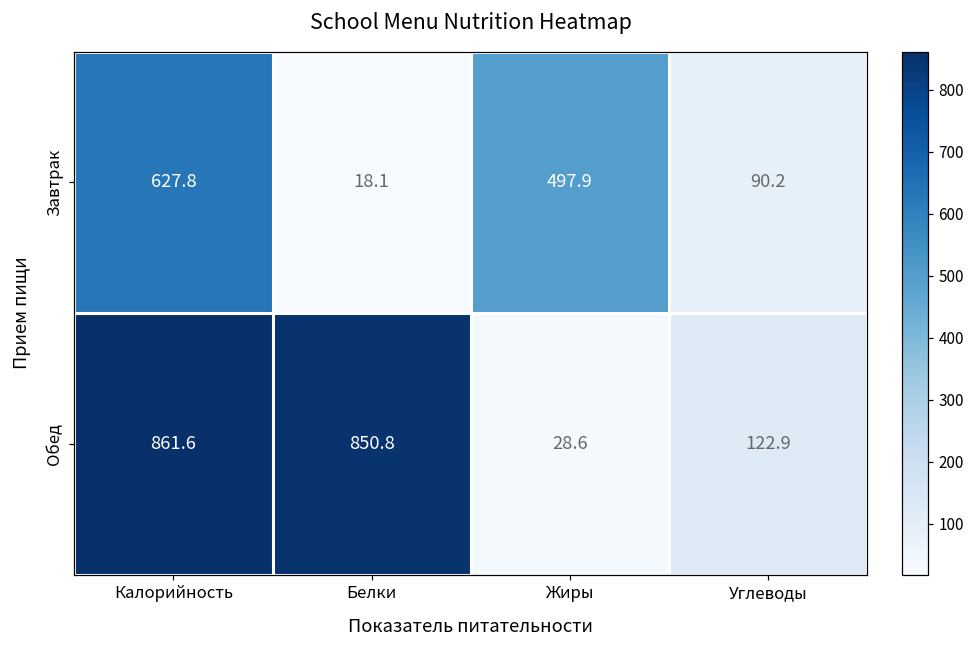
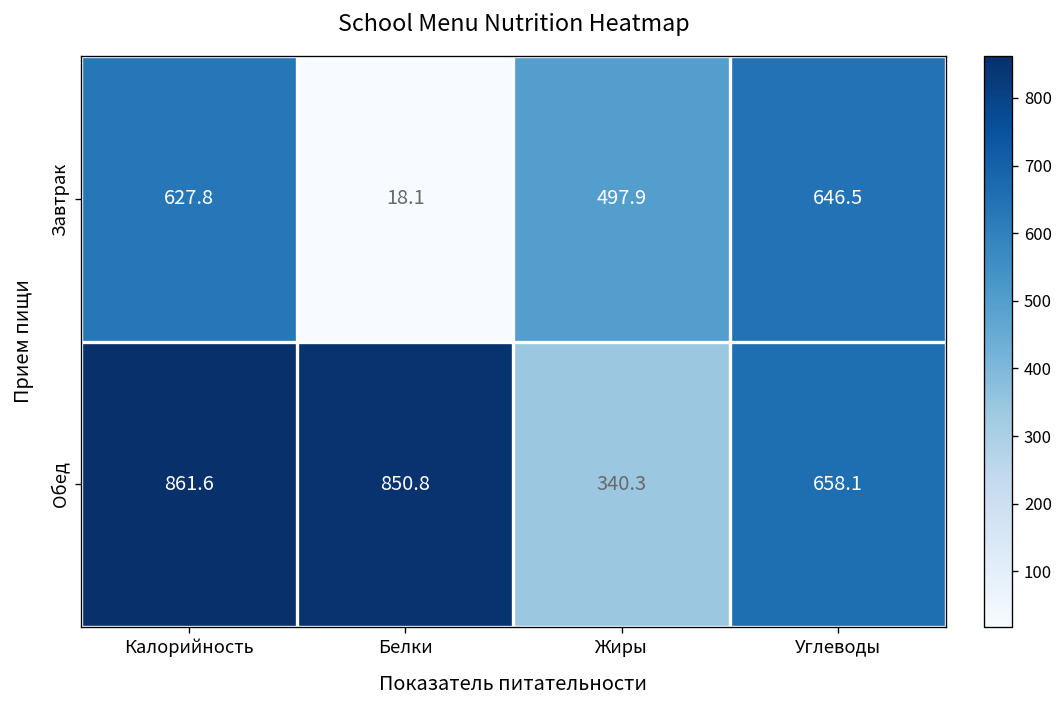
Завтрак, Углеводы: 90.2 -> 646.5
Обед, Жиры: 28.6 -> 340.3
Обед, Углеводы: 122.9 -> 658.1
